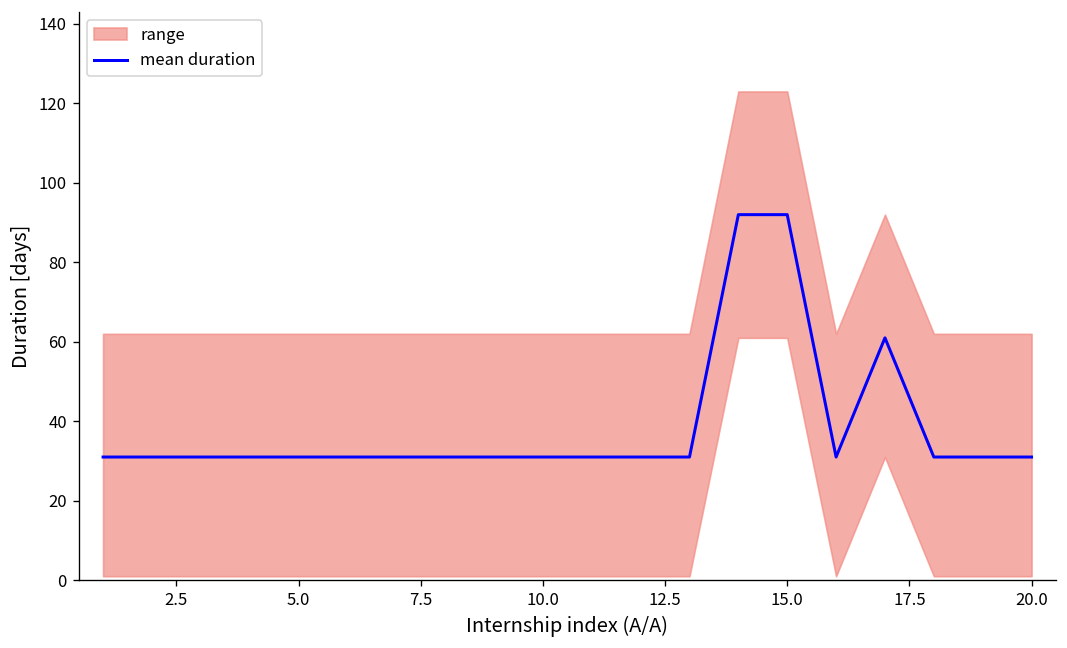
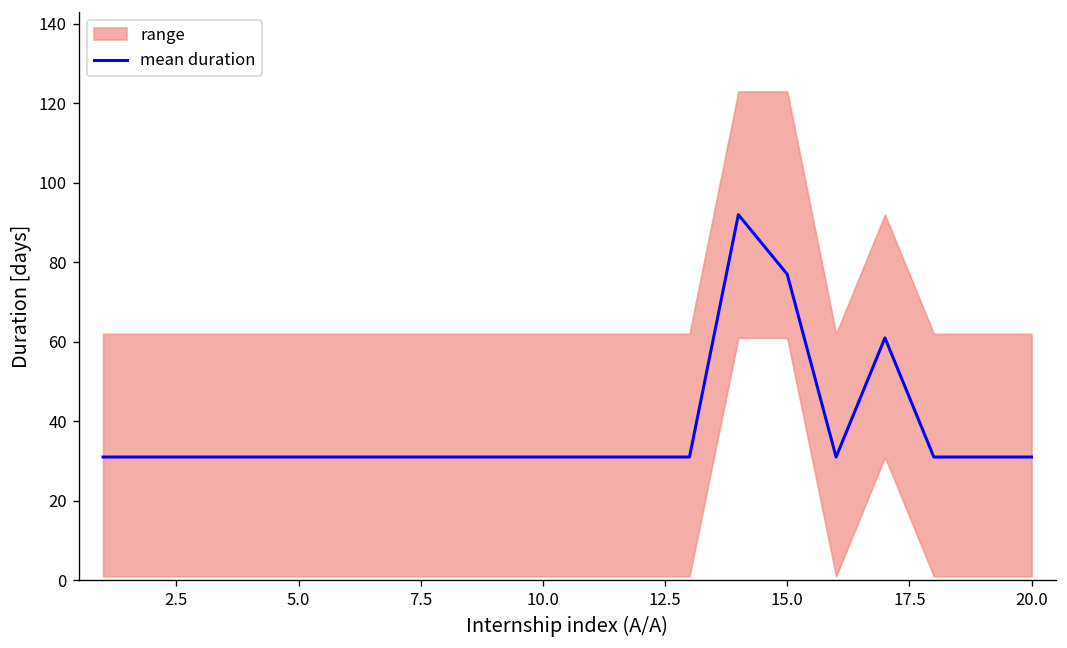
mean duration, 15.0: 92 -> 77
